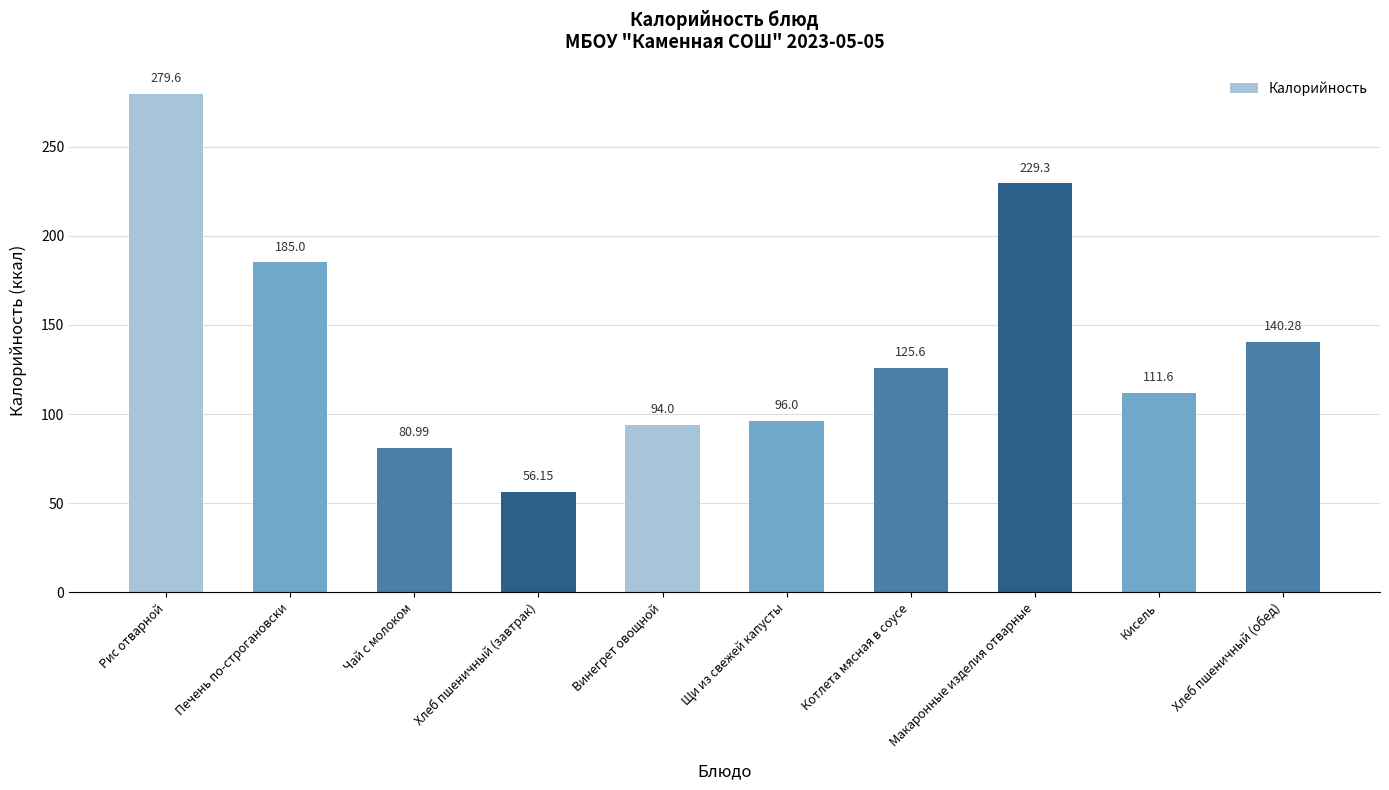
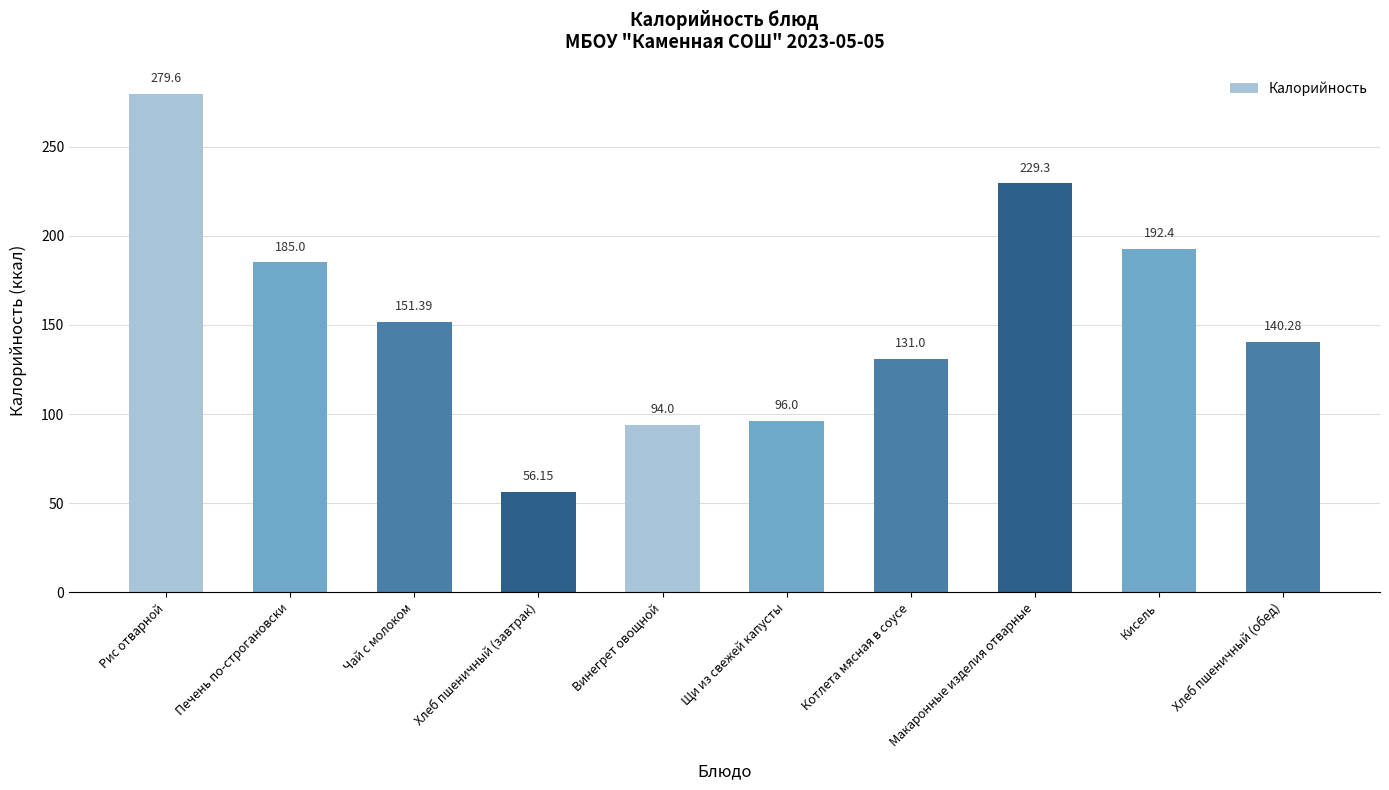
Чай с молоком: 80.99 -> 151.39
Котлета мясная в соусе: 125.6 -> 131.0
Кисель: 111.6 -> 192.4
